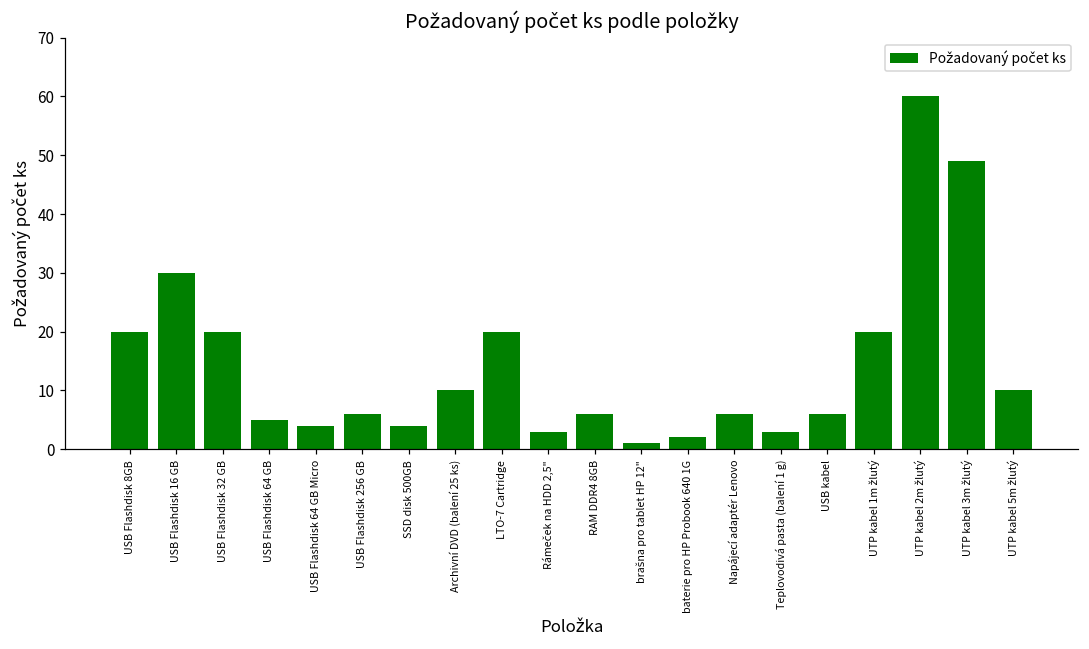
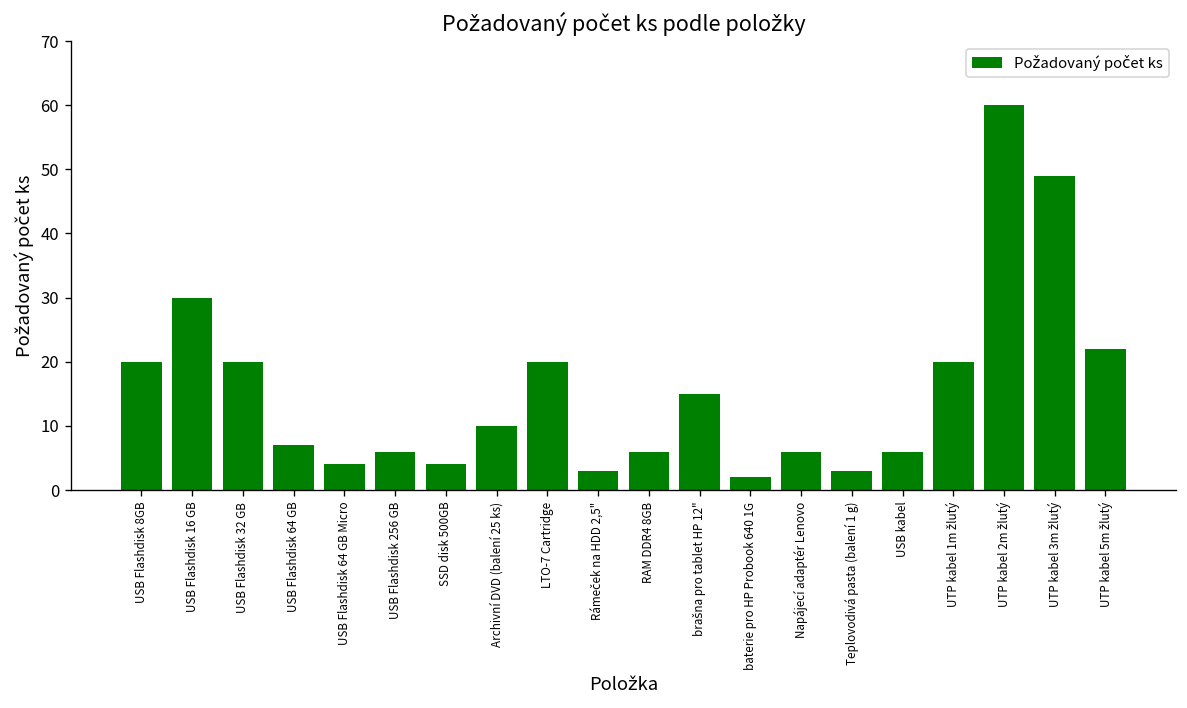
USB Flashdisk 64 GB: 5 -> 7
brašna pro tablet HP 12": 1 -> 15
UTP kabel 5m žlutý: 10 -> 22
